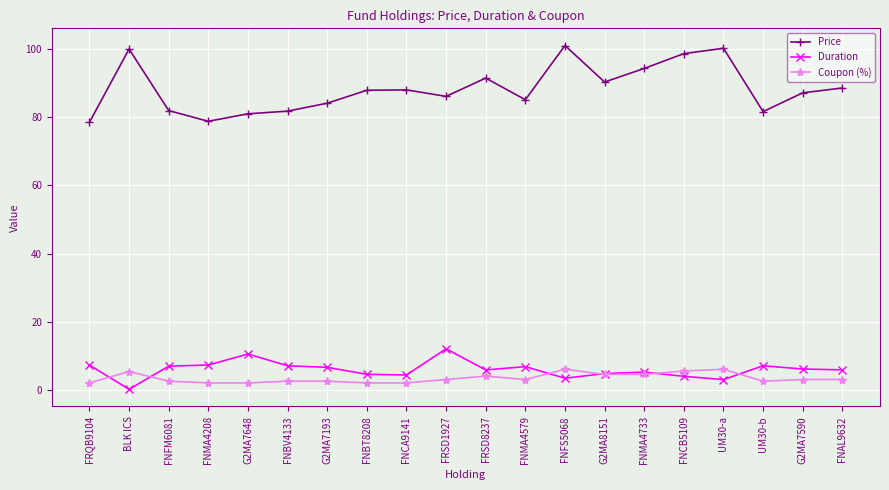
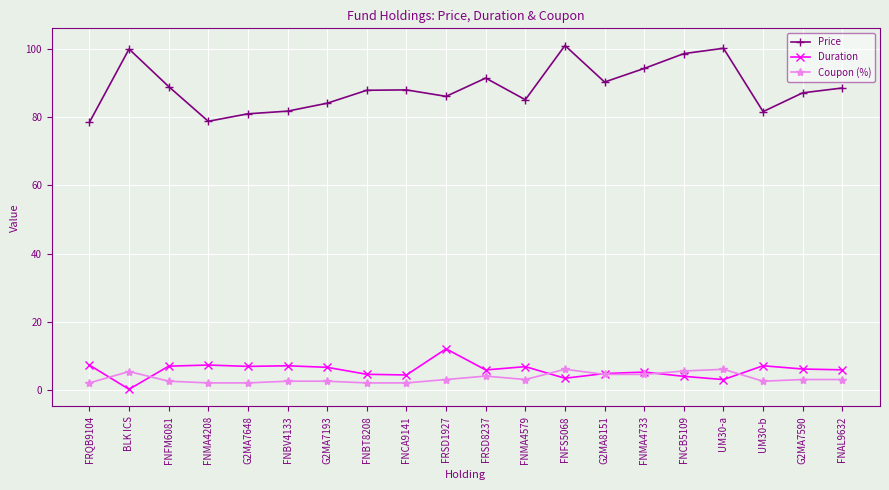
Price, FNFM6081: 82 -> 89
Duration, G2MA7648: 10 -> 7
